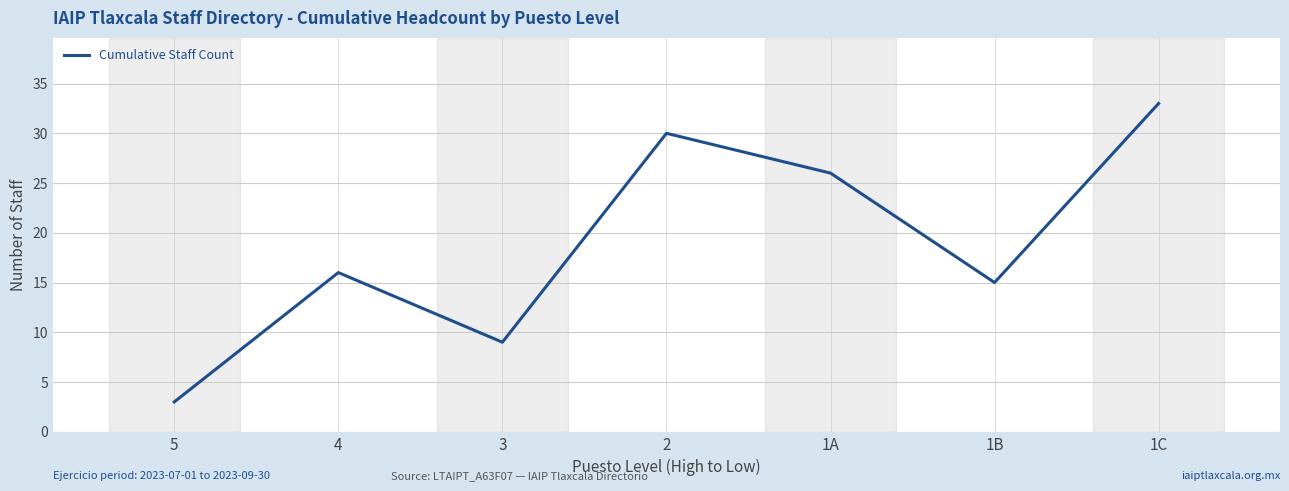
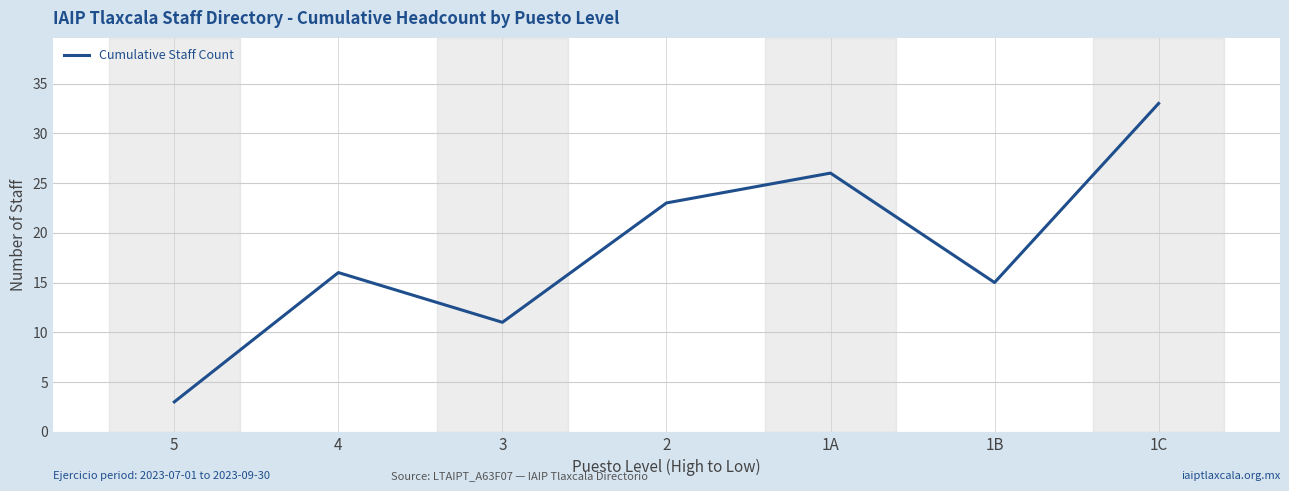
3: 9 -> 11
2: 30 -> 23
